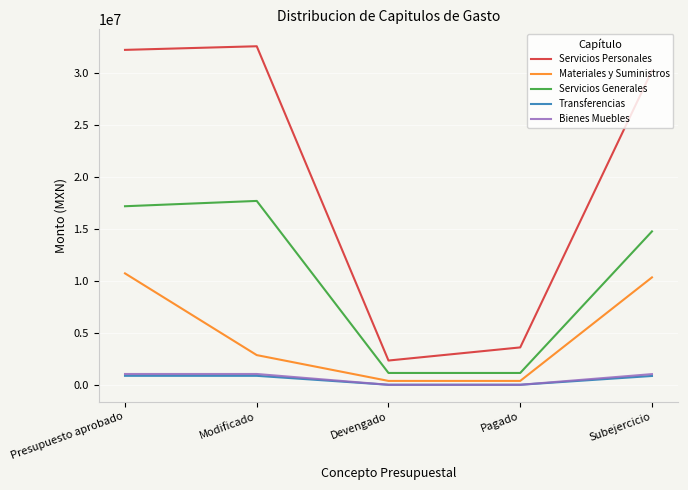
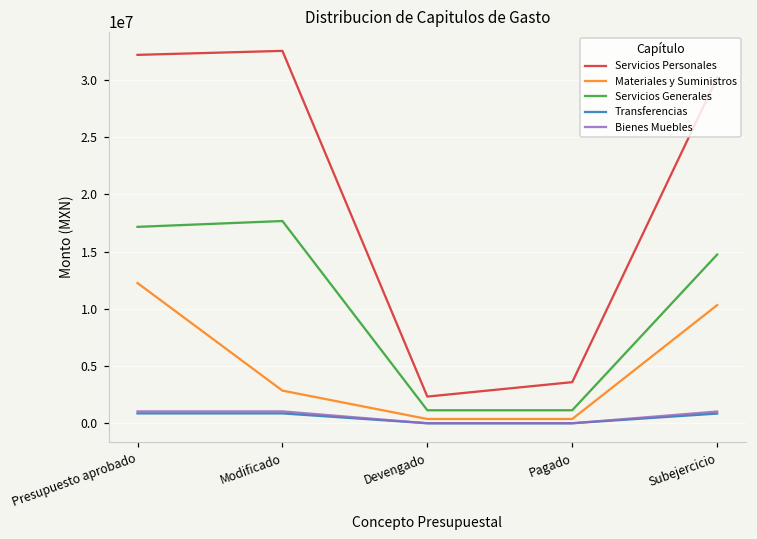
Materiales y Suministros, Presupuesto aprobado: 10700000 -> 12300000
